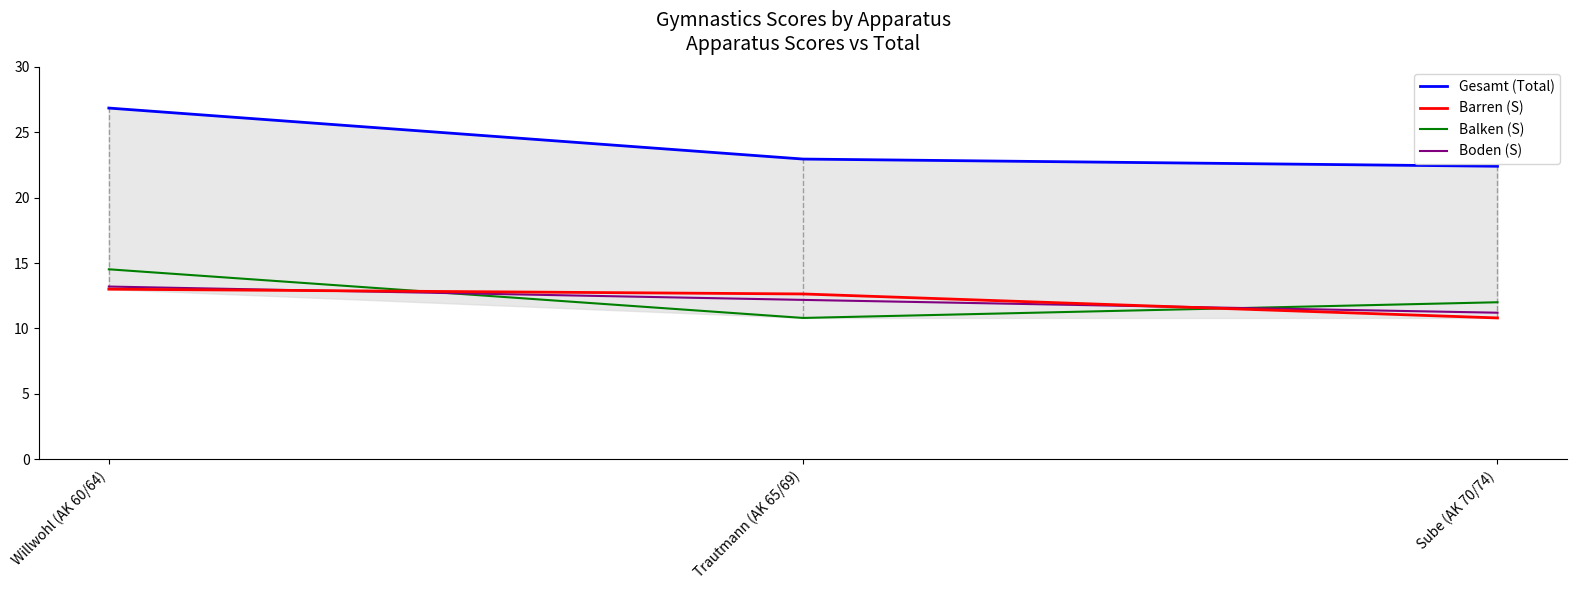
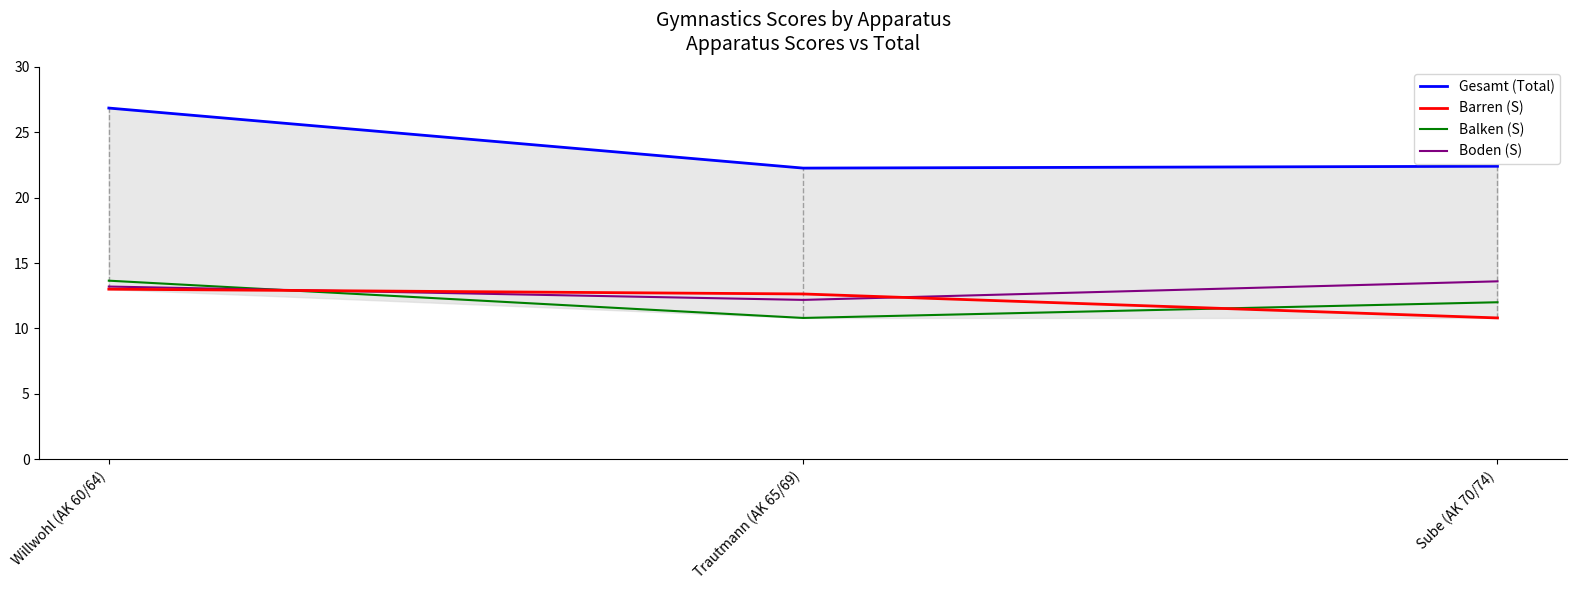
Balken (S), Willwohl (AK 60/64): 14.5 -> 13.7
Gesamt (Total), Trautmann (AK 65/69): 22.9 -> 22.3
Boden (S), Sube (AK 70/74): 11.2 -> 13.6
